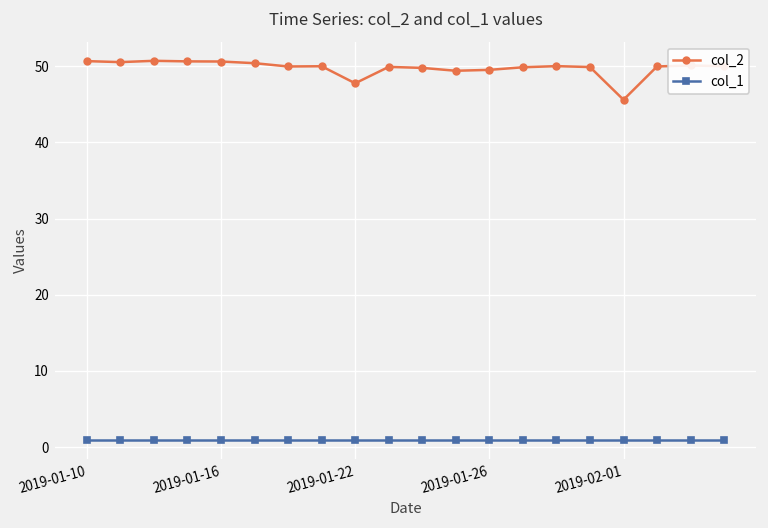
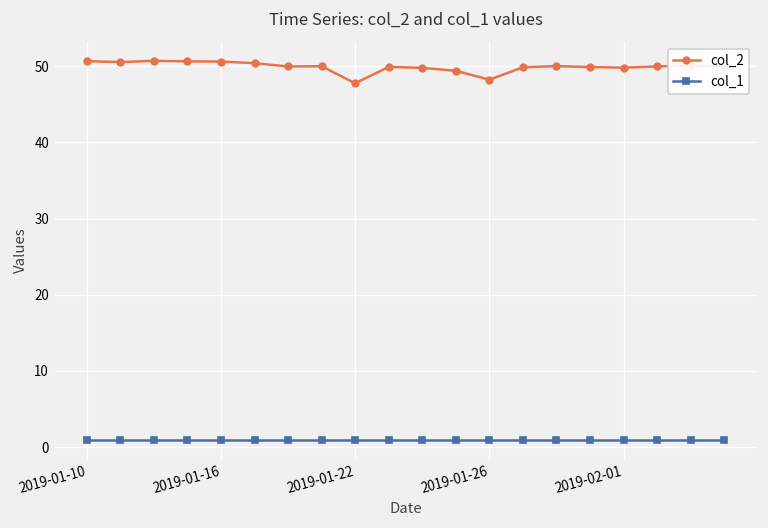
col_2, 2019-01-26: 50 -> 48
col_2, 2019-02-01: 46 -> 50
